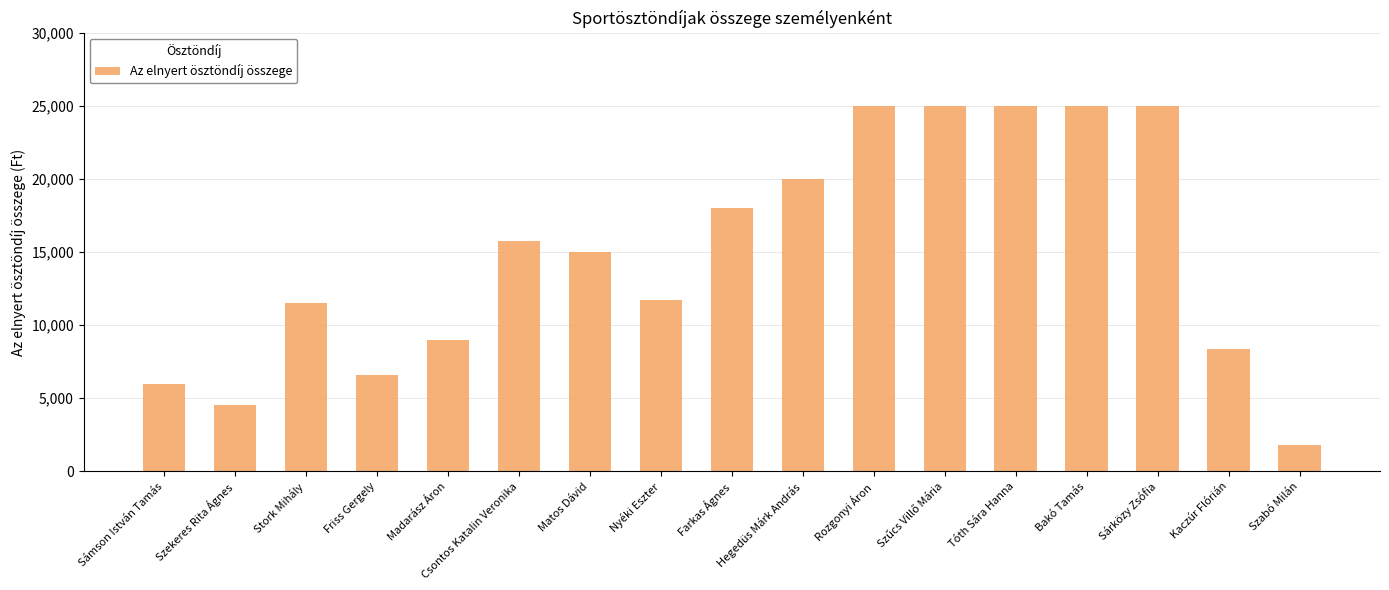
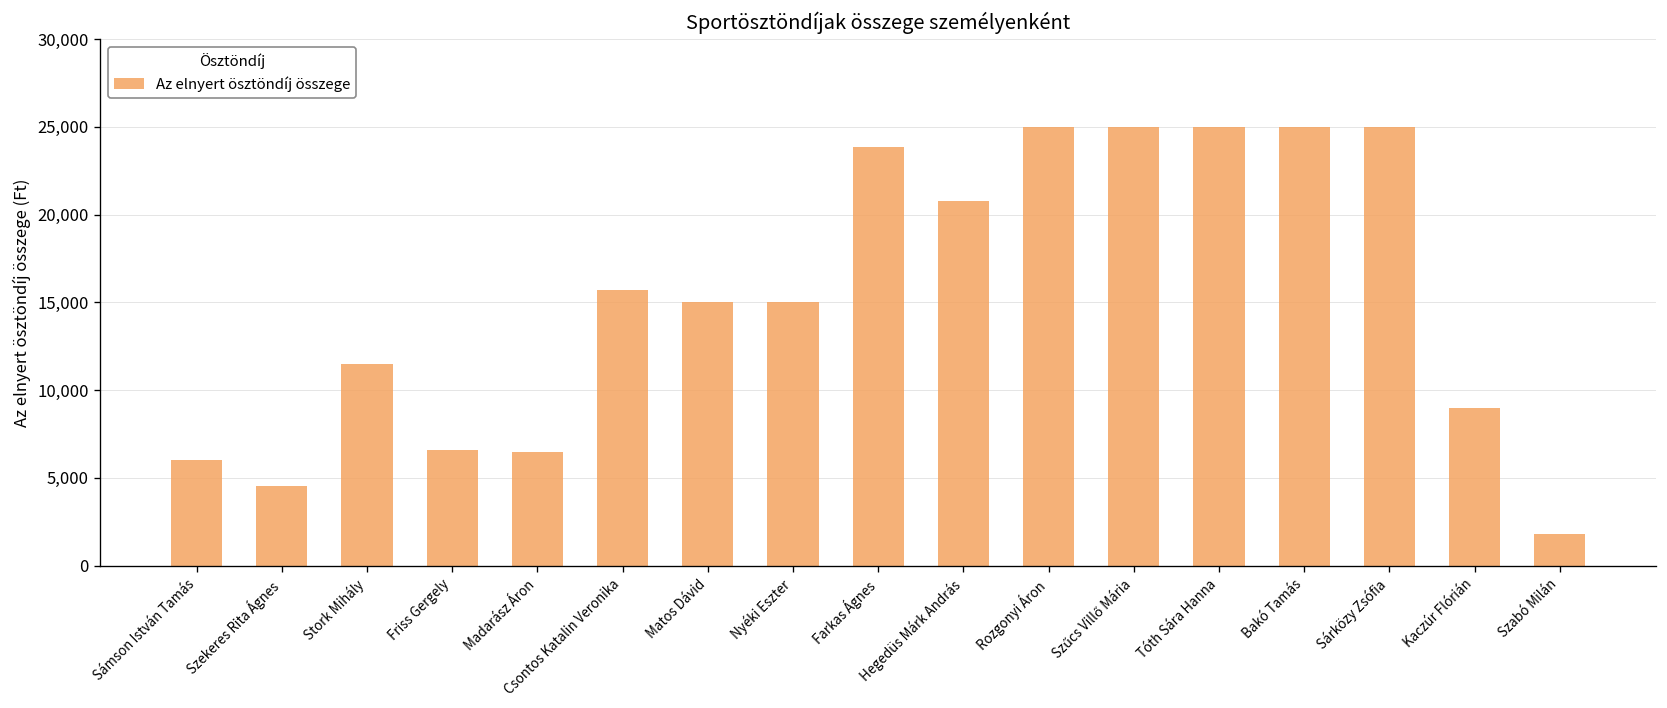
Madarász Áron: 9,000 -> 6,500
Nyéki Eszter: 11,700 -> 15,000
Farkas Ágnes: 18,000 -> 23,900
Hegedüs Márk András: 20,000 -> 20,800
Kaczúr Flórián: 8,400 -> 9,000
